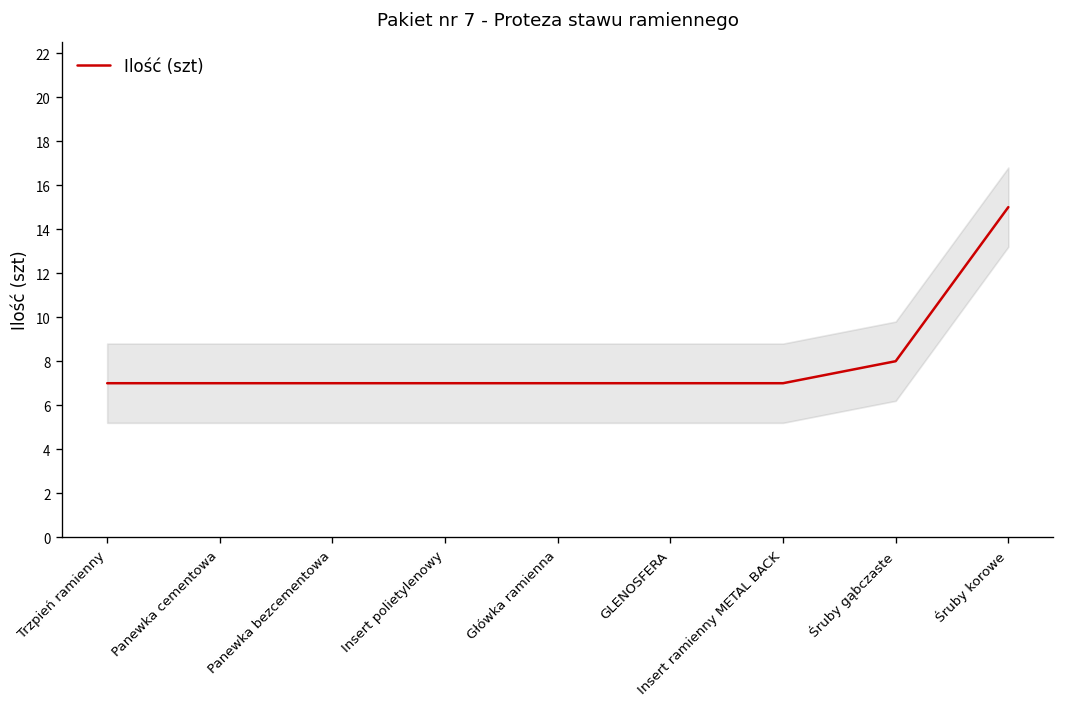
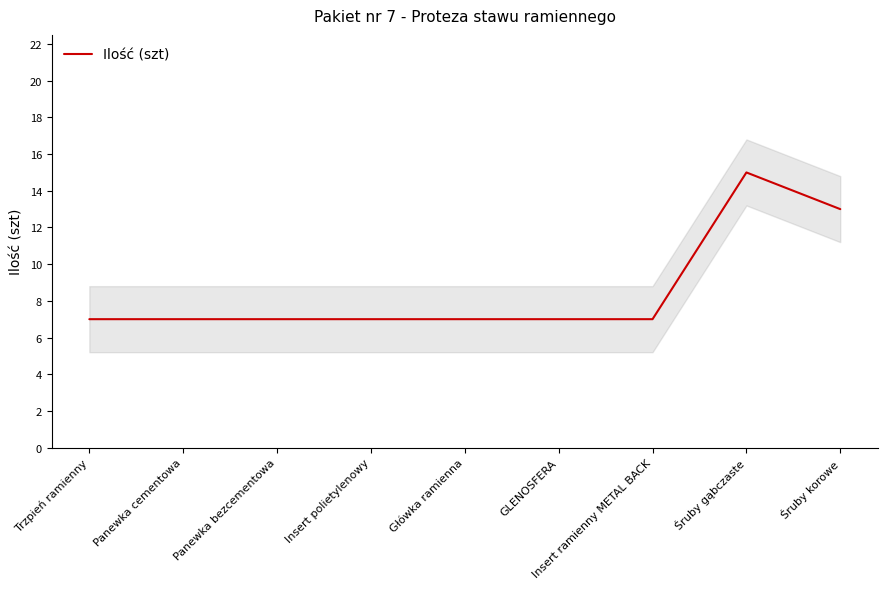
Ilość (szt), Śruby gąbczaste: 8 -> 15
Ilość (szt), Śruby korowe: 15 -> 13
